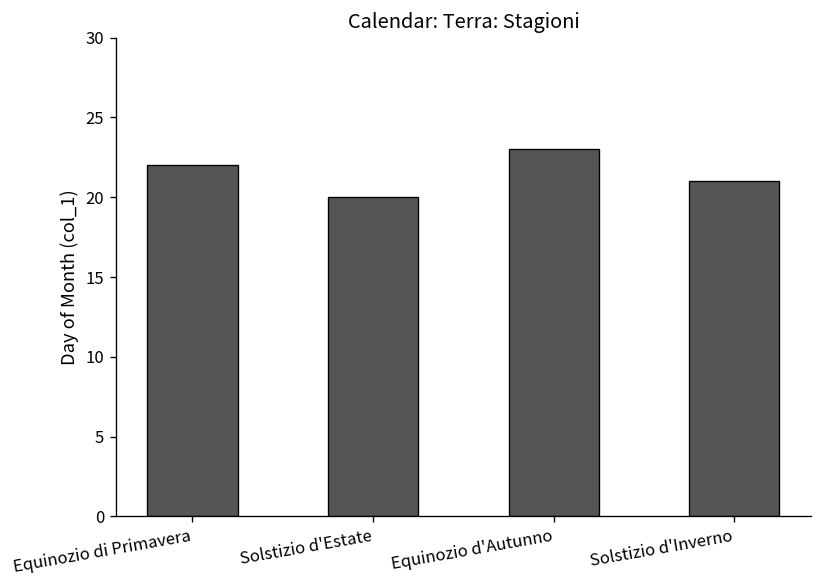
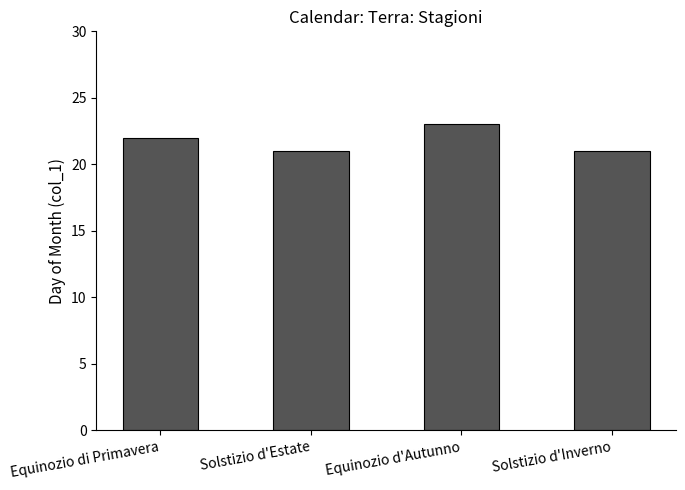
Solstizio d'Estate: 20 -> 21
